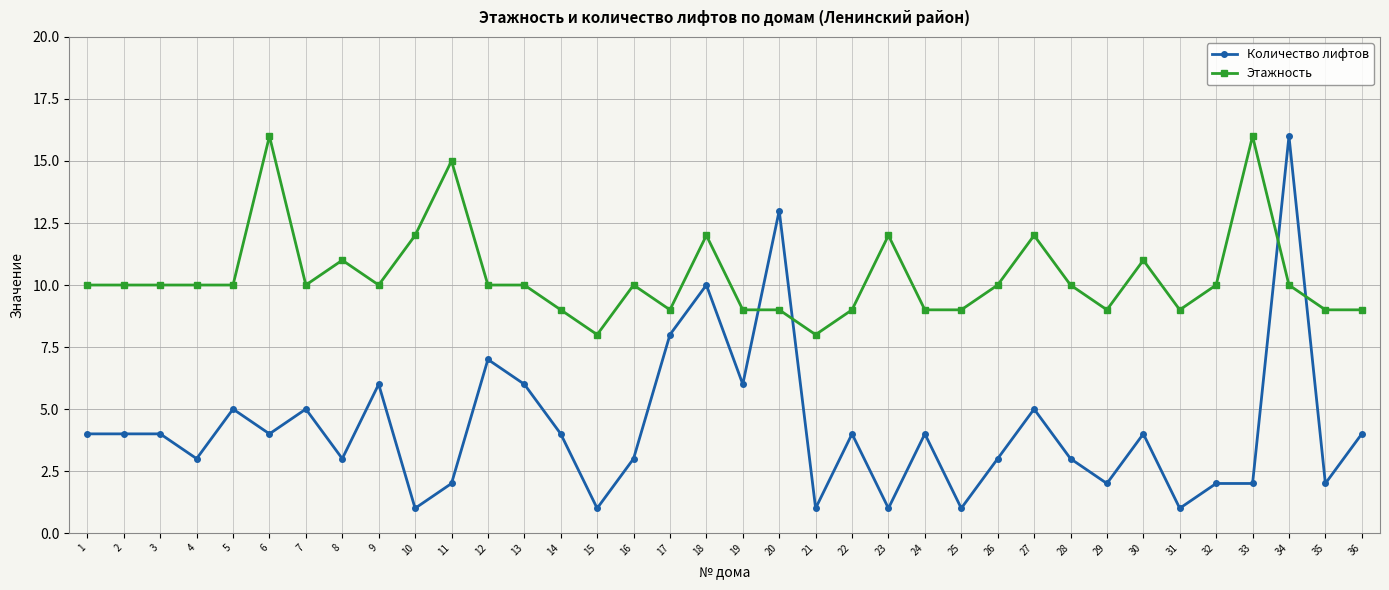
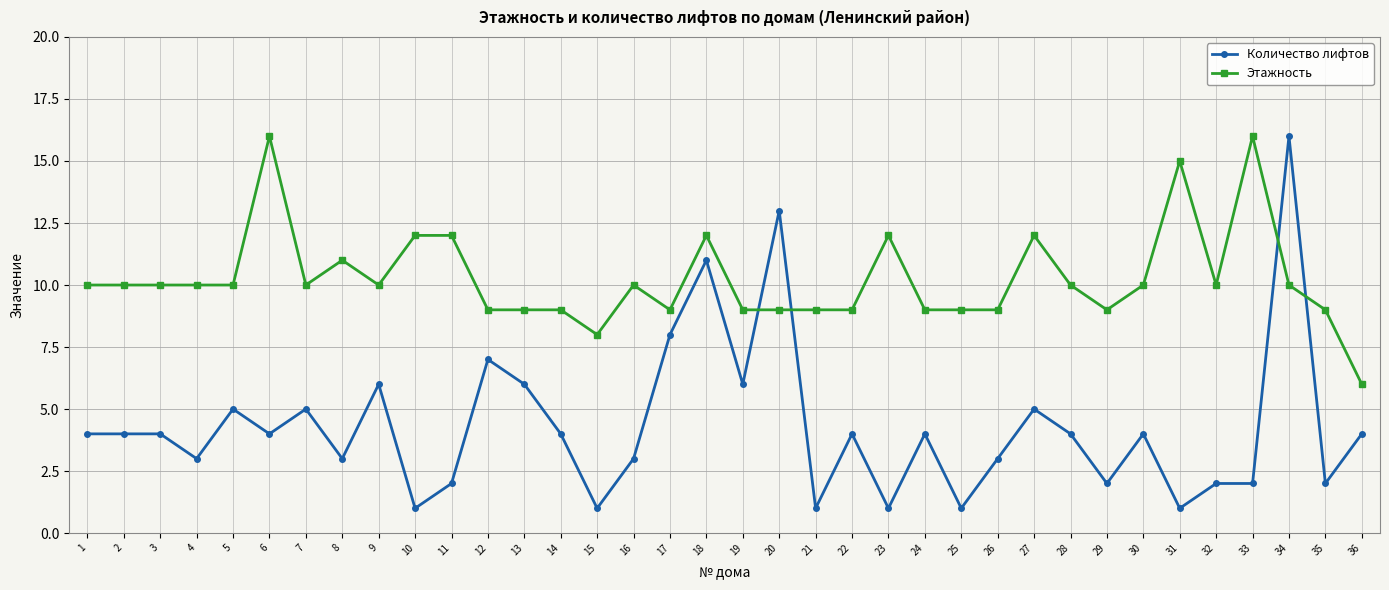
Этажность, 11: 15 -> 12
Этажность, 12: 10 -> 9
Этажность, 13: 10 -> 9
Количество лифтов, 18: 10 -> 11
Этажность, 21: 8 -> 9
Этажность, 26: 10 -> 9
Количество лифтов, 28: 3 -> 4
Этажность, 30: 11 -> 10
Этажность, 31: 9 -> 15
Этажность, 36: 9 -> 6
